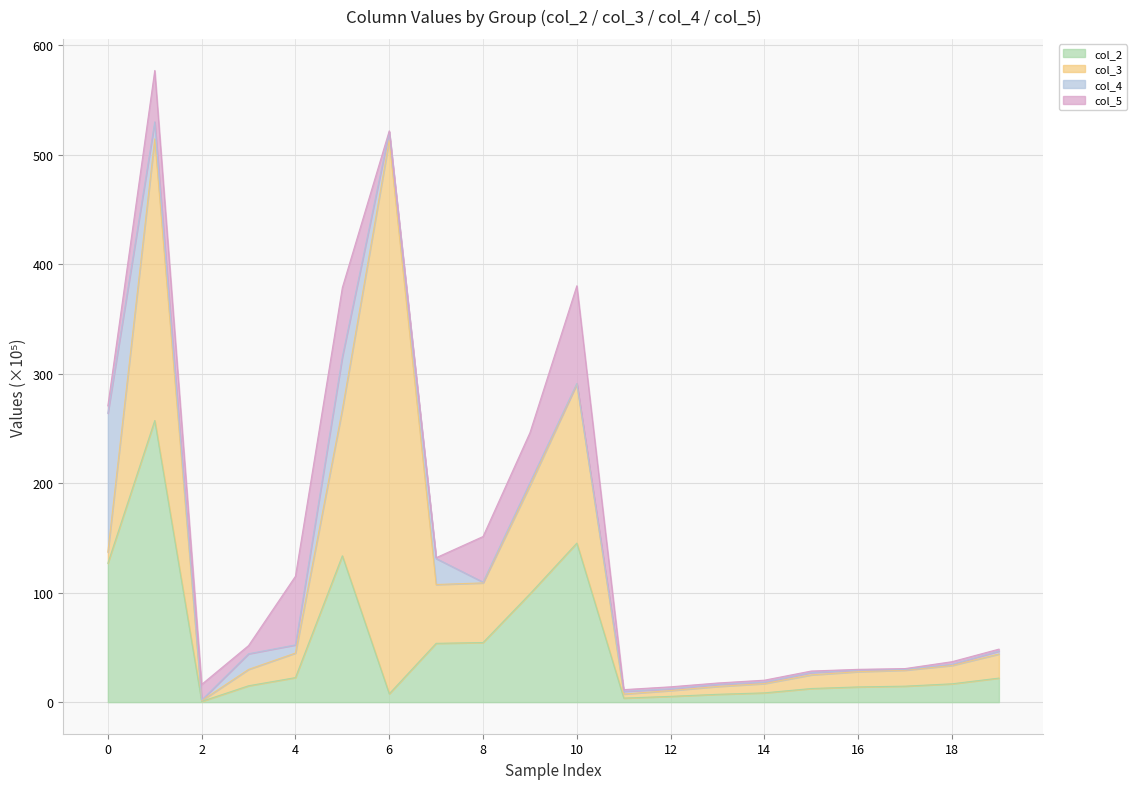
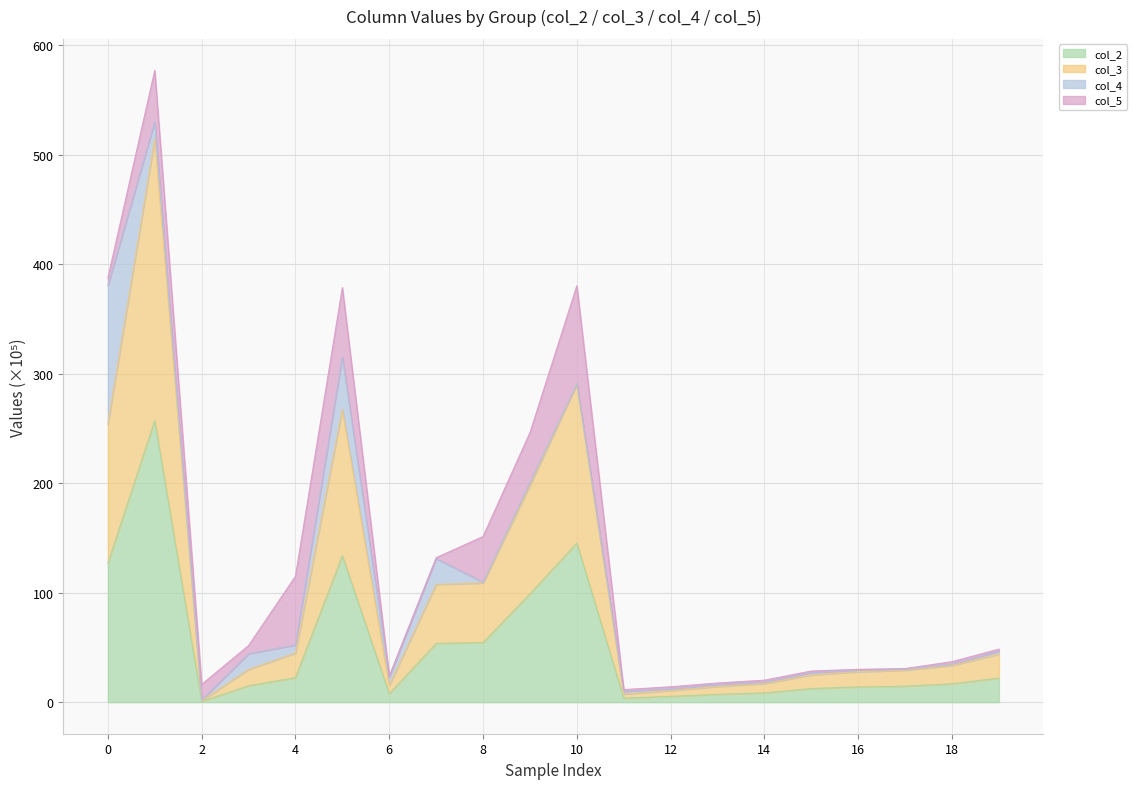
col_3, 0: 10 -> 127
col_3, 6: 506 -> 8
